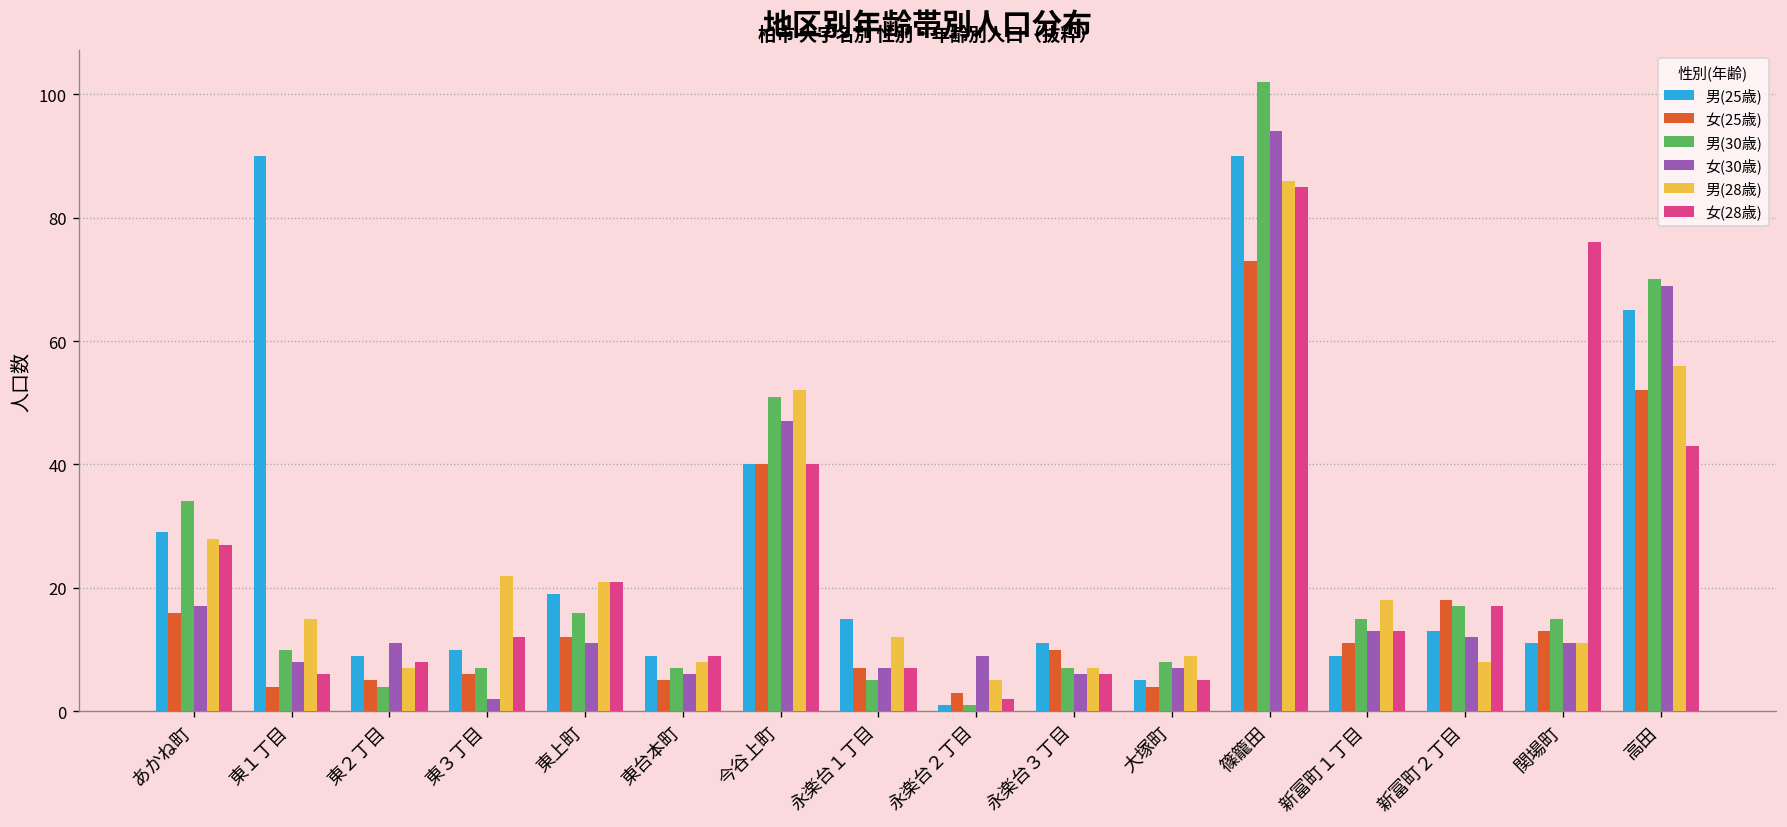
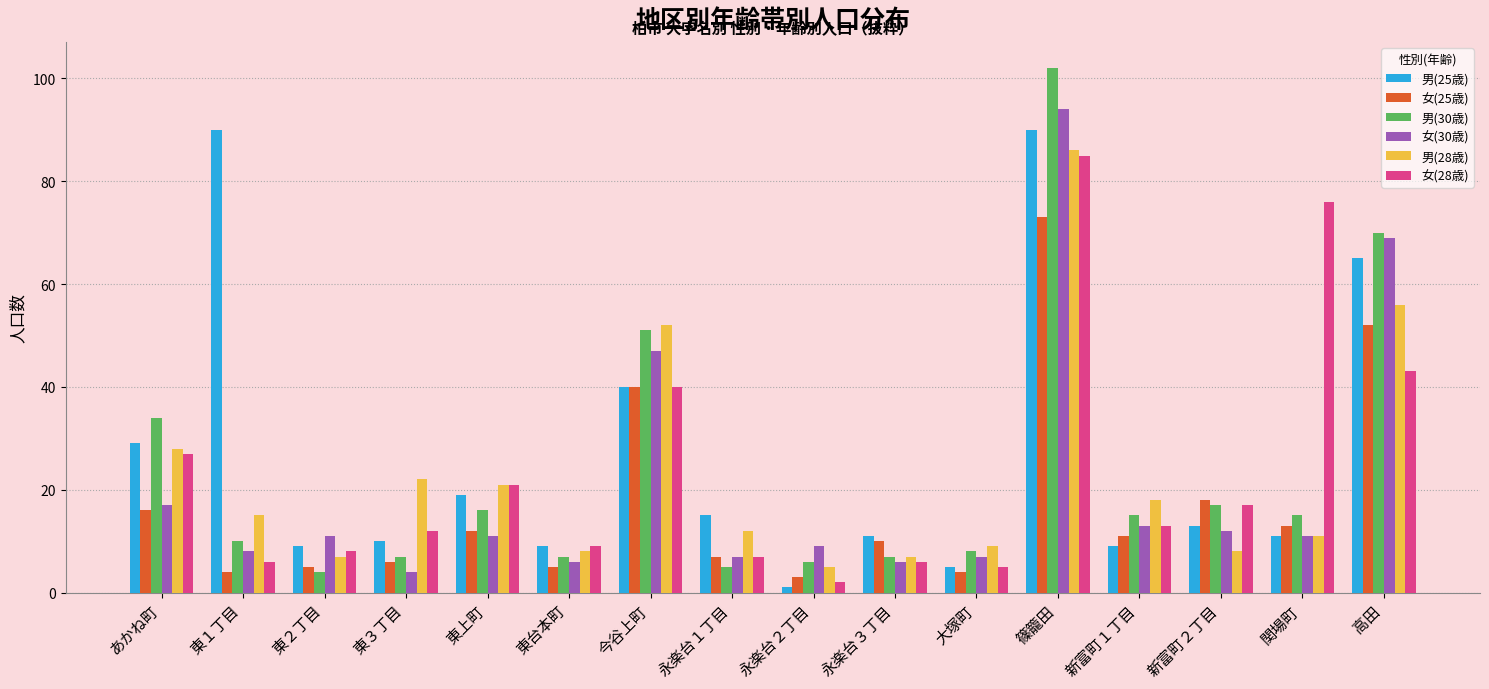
女(30歳), 東３丁目: 2 -> 4
男(30歳), 永楽台２丁目: 1 -> 6
